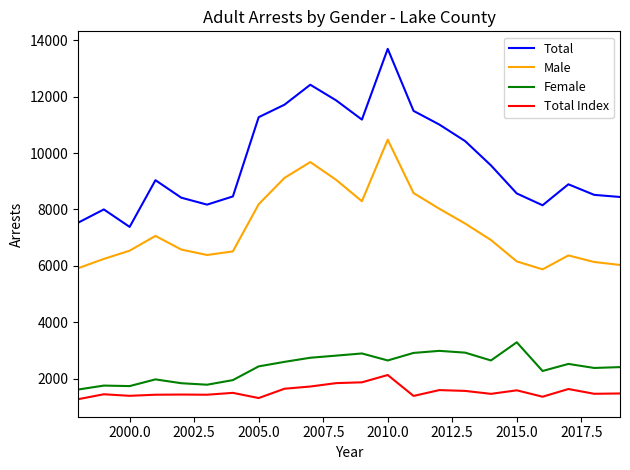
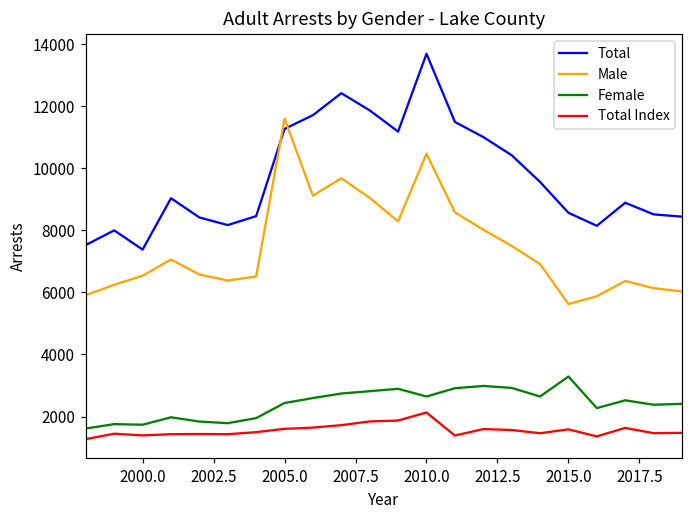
Male, 2005.0: 8200 -> 11600
Total Index, 2005.0: 1300 -> 1600
Male, 2015.0: 6200 -> 5600
